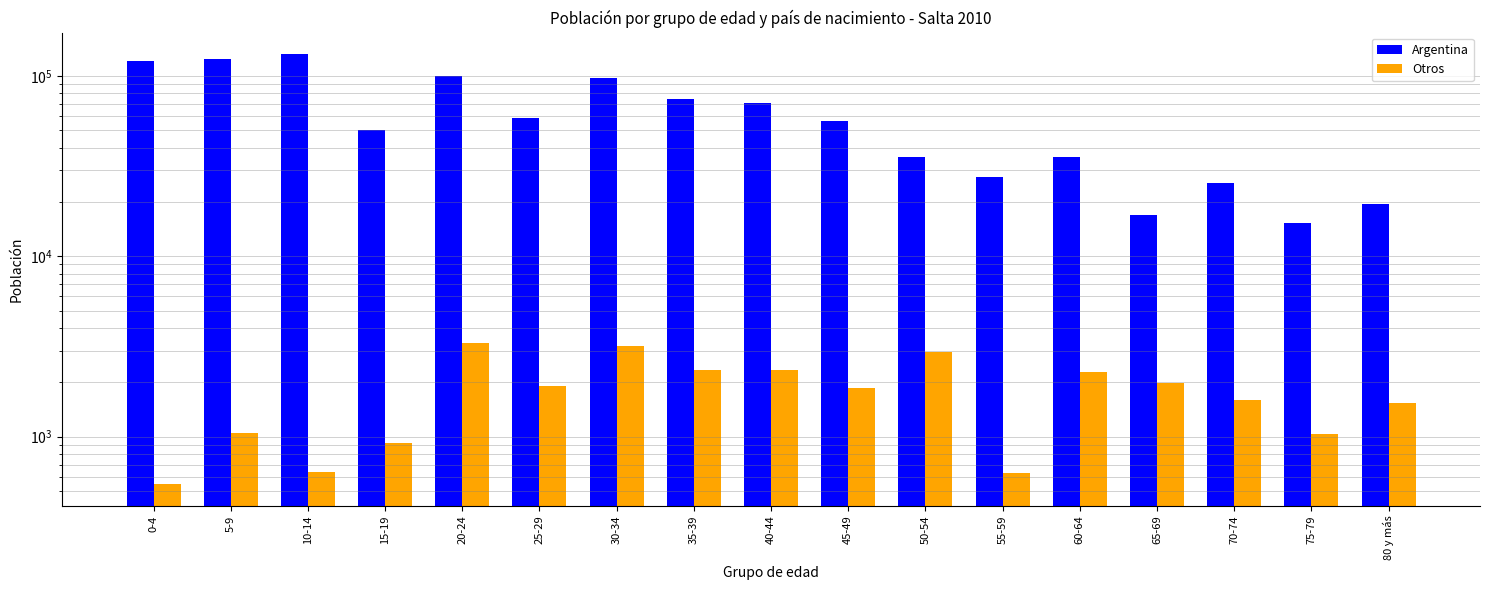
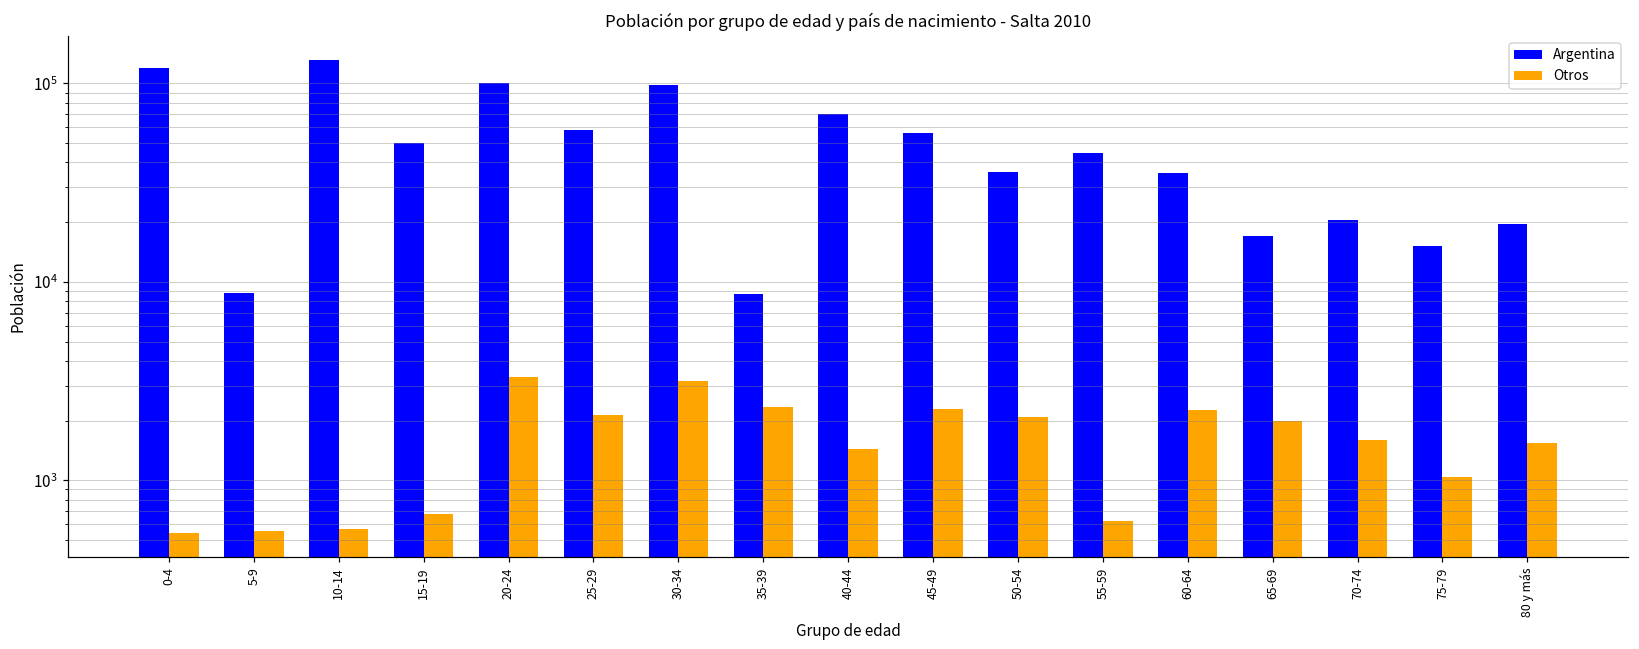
Argentina, 5-9: 120000 -> 9000
Otros, 5-9: 1000 -> 560
Otros, 10-14: 640 -> 570
Otros, 15-19: 900 -> 680
Otros, 25-29: 1900 -> 2100
Argentina, 35-39: 75000 -> 9000
Otros, 40-44: 2300 -> 1400
Otros, 45-49: 1900 -> 2300
Otros, 50-54: 3000 -> 2100
Argentina, 55-59: 27000 -> 44000
Argentina, 70-74: 25000 -> 21000
